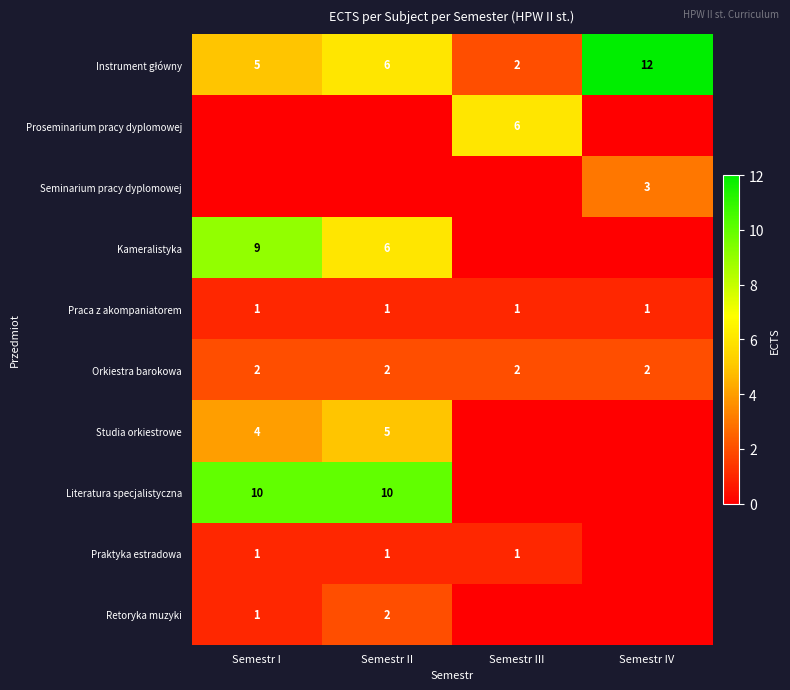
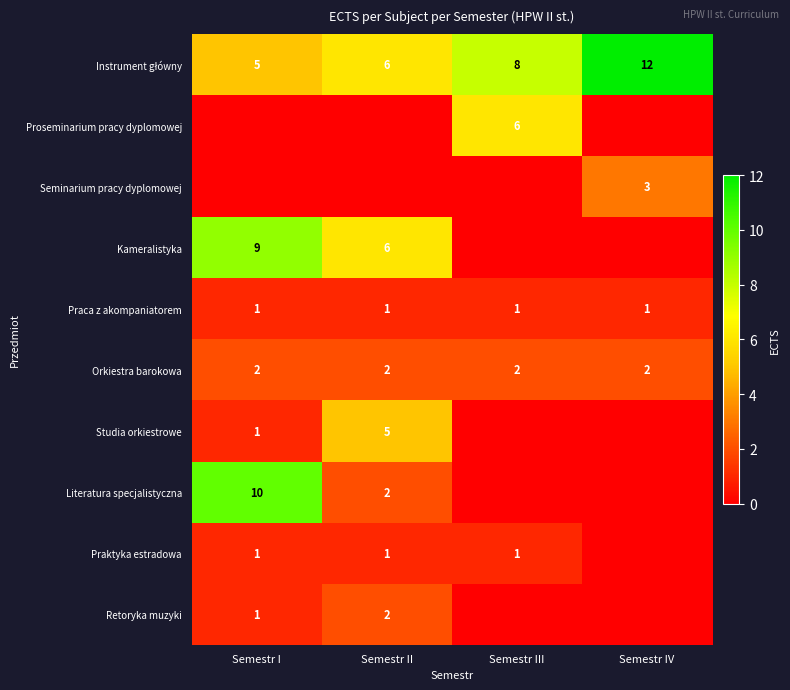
Instrument główny, Semestr III: 2 -> 8
Studia orkiestrowe, Semestr I: 4 -> 1
Literatura specjalistyczna, Semestr II: 10 -> 2
